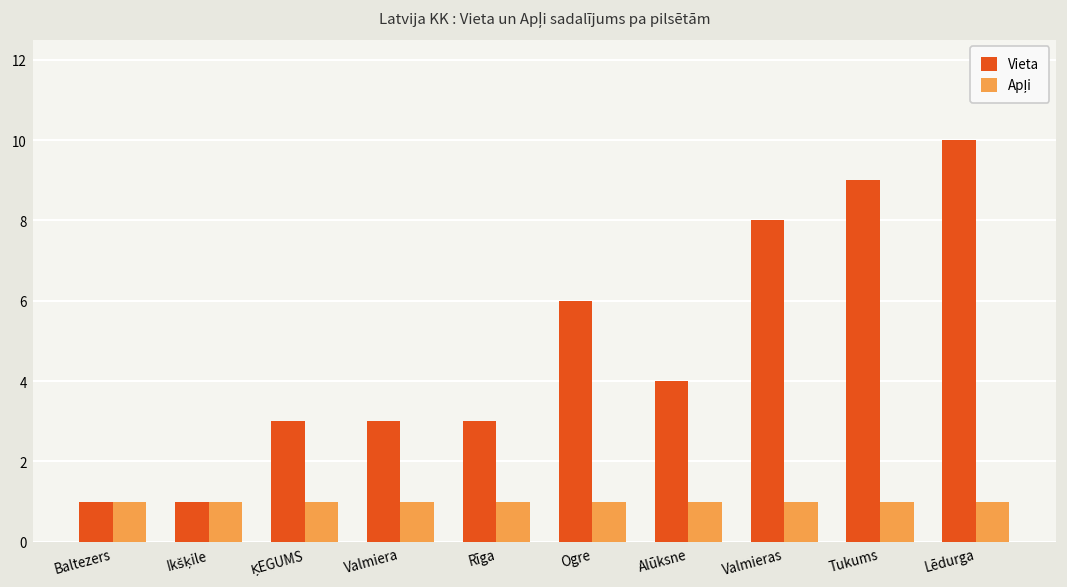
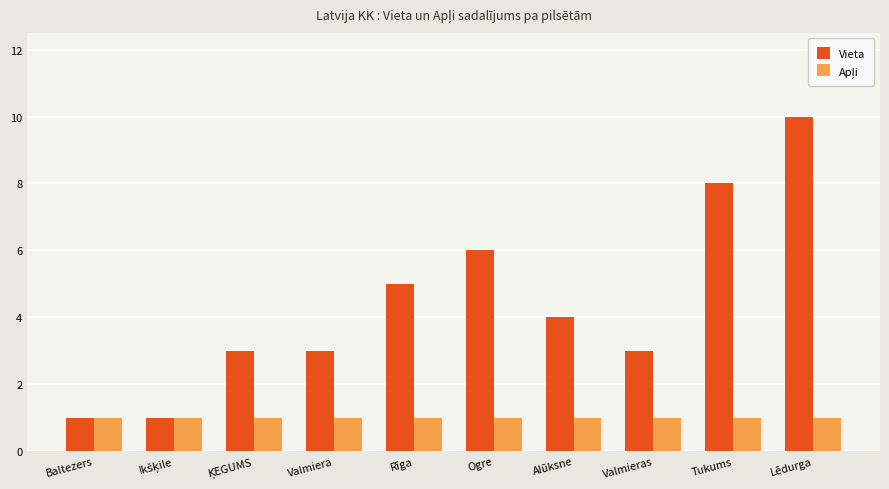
Vieta, Rīga: 3 -> 5
Vieta, Valmieras: 8 -> 3
Vieta, Tukums: 9 -> 8
